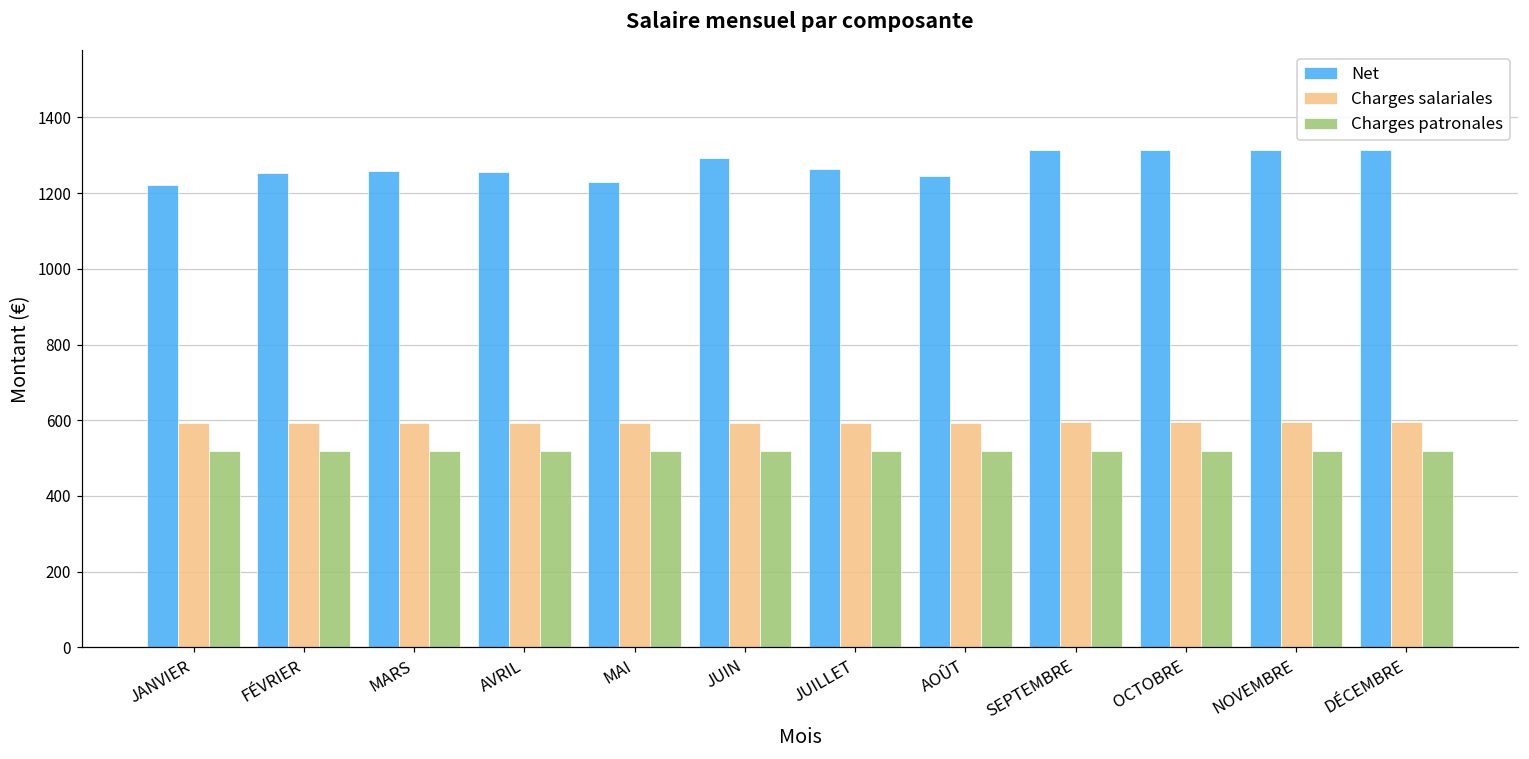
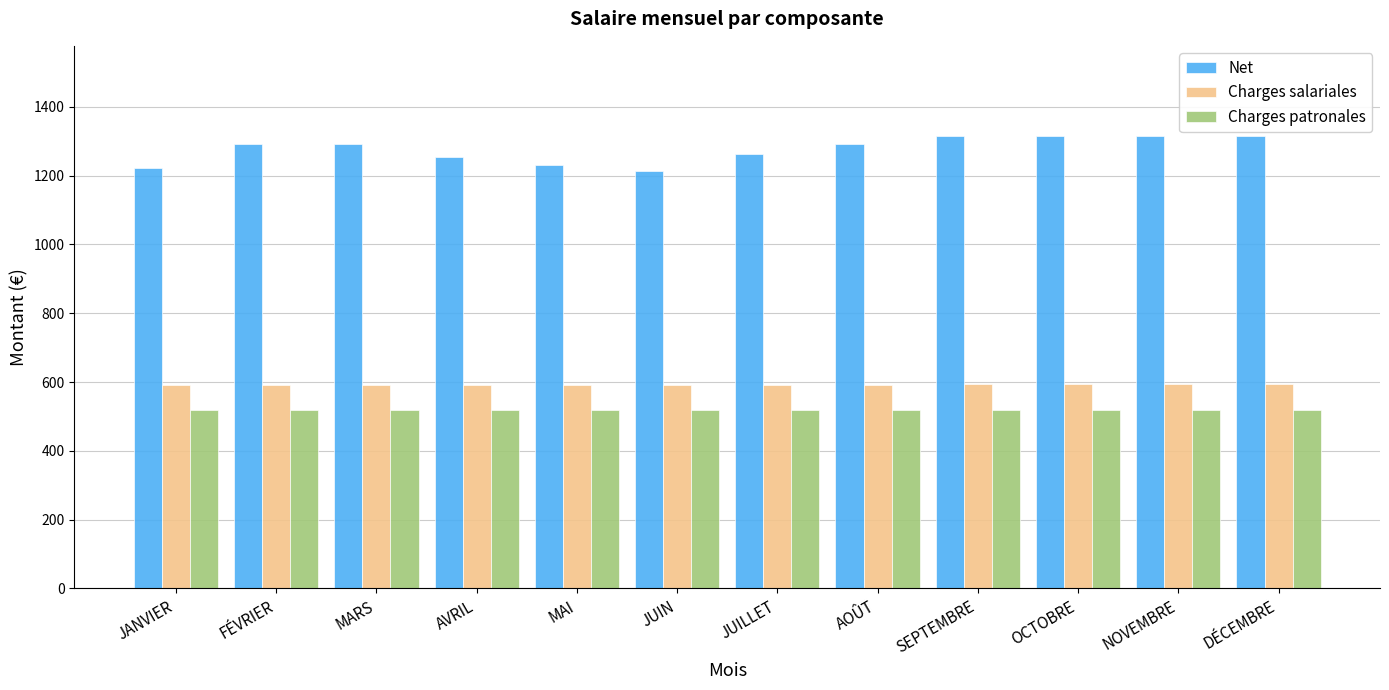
Net, FÉVRIER: 1250 -> 1290
Net, MARS: 1260 -> 1290
Net, JUIN: 1290 -> 1210
Net, AOÛT: 1250 -> 1290
